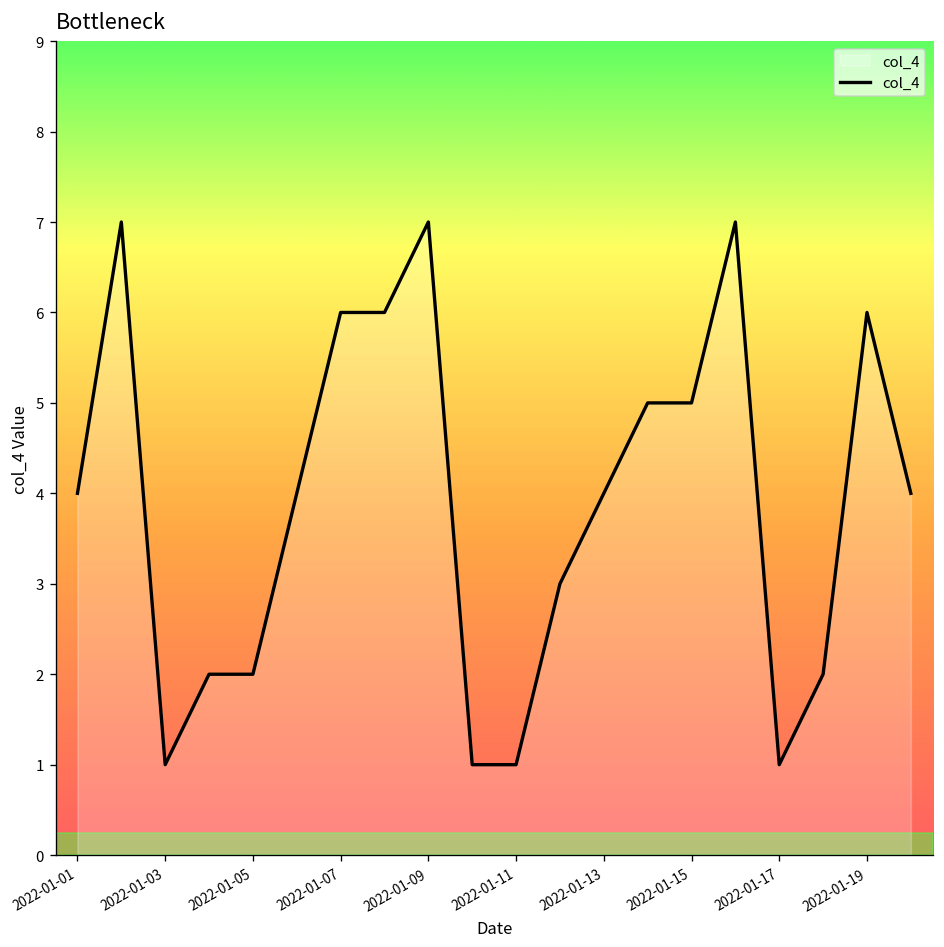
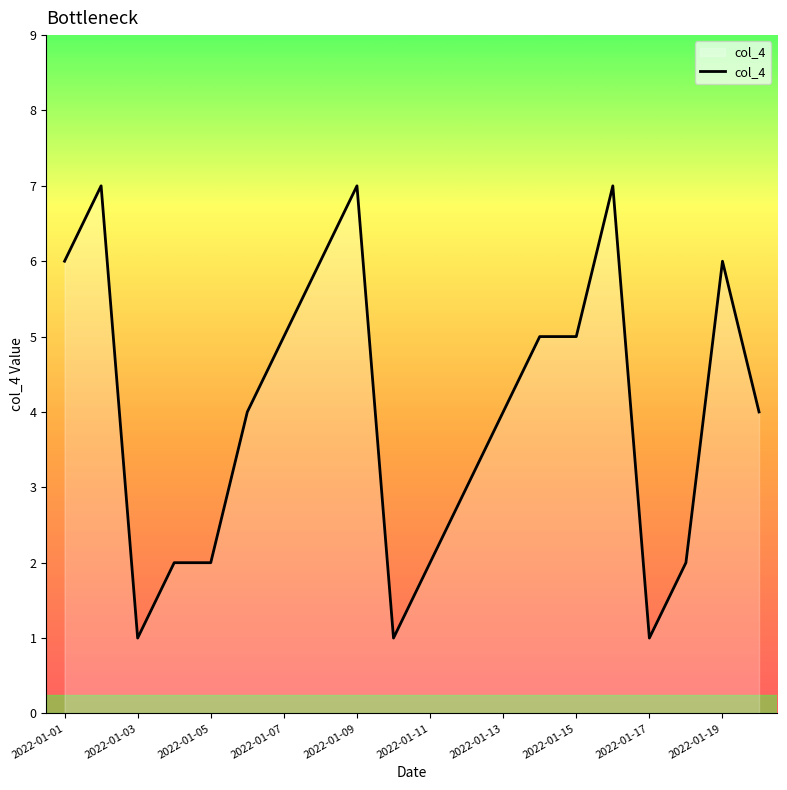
2022-01-01: 4 -> 6
2022-01-07: 6 -> 5
2022-01-11: 1 -> 2
